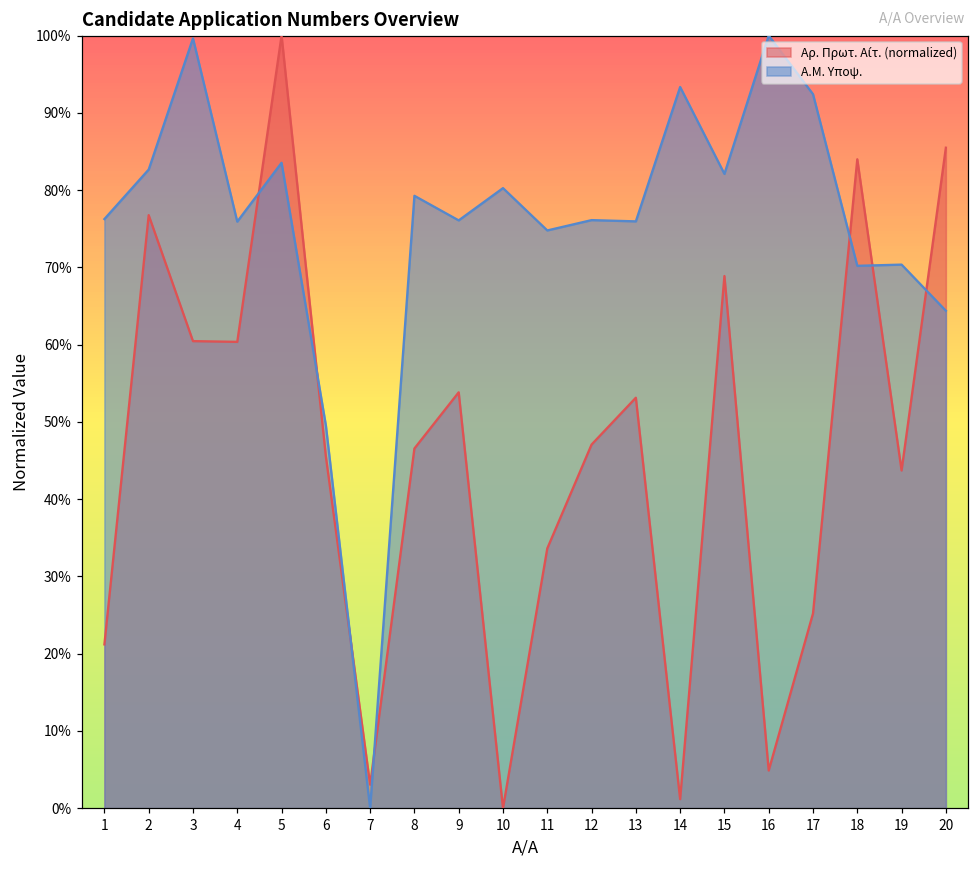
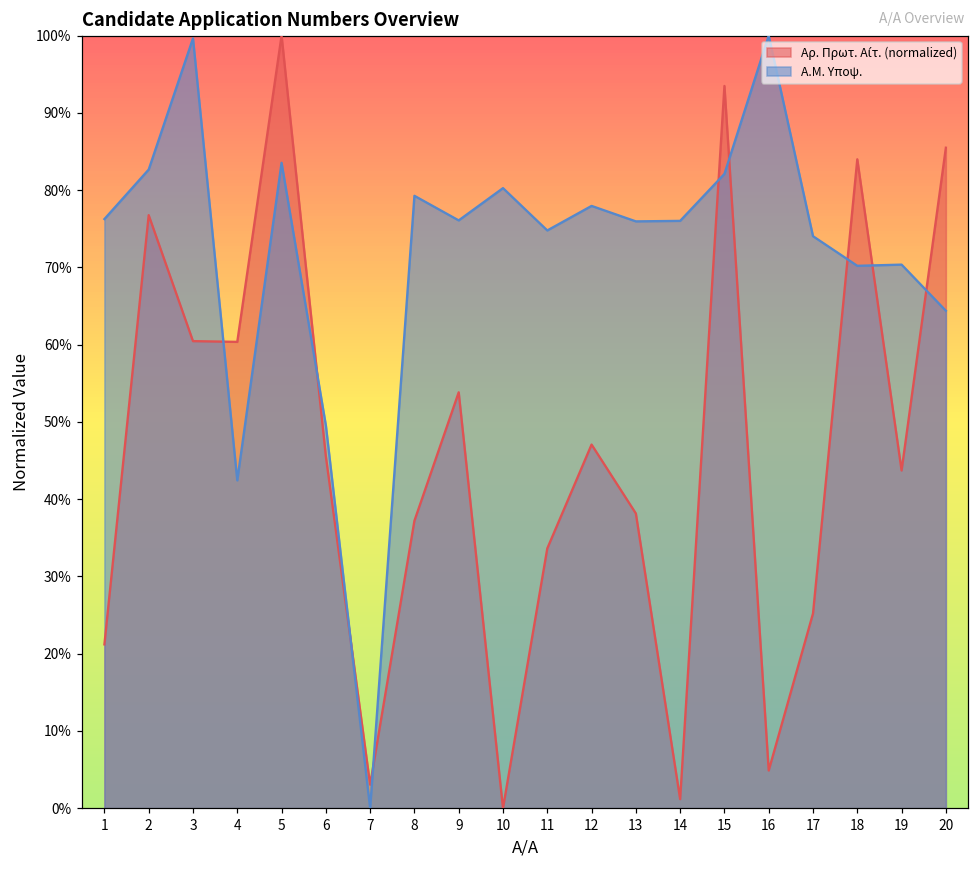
A.M. Υποψ., 4: 76% -> 42%
Αρ. Πρωτ. Αίτ. (normalized), 8: 47% -> 37%
A.M. Υποψ., 12: 76% -> 78%
Αρ. Πρωτ. Αίτ. (normalized), 13: 53% -> 38%
A.M. Υποψ., 14: 93% -> 76%
Αρ. Πρωτ. Αίτ. (normalized), 15: 69% -> 93%
A.M. Υποψ., 17: 92% -> 74%
